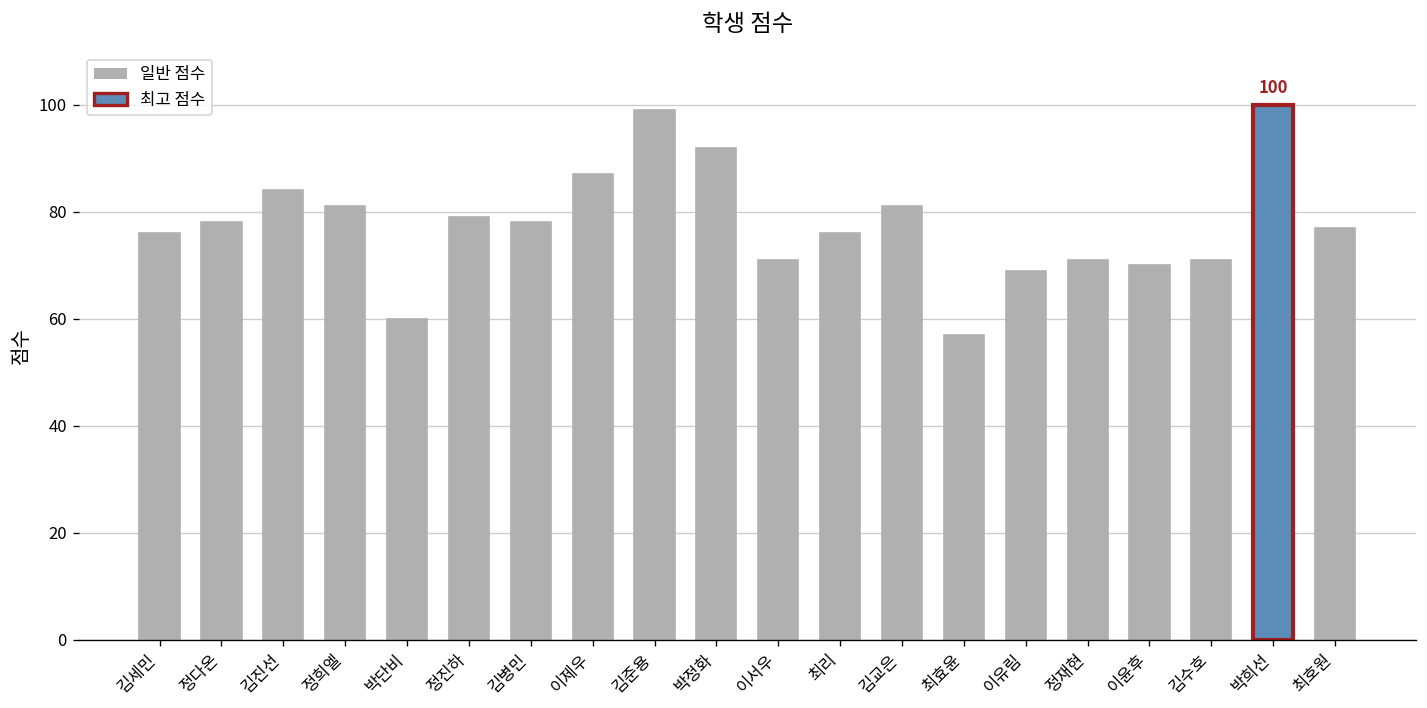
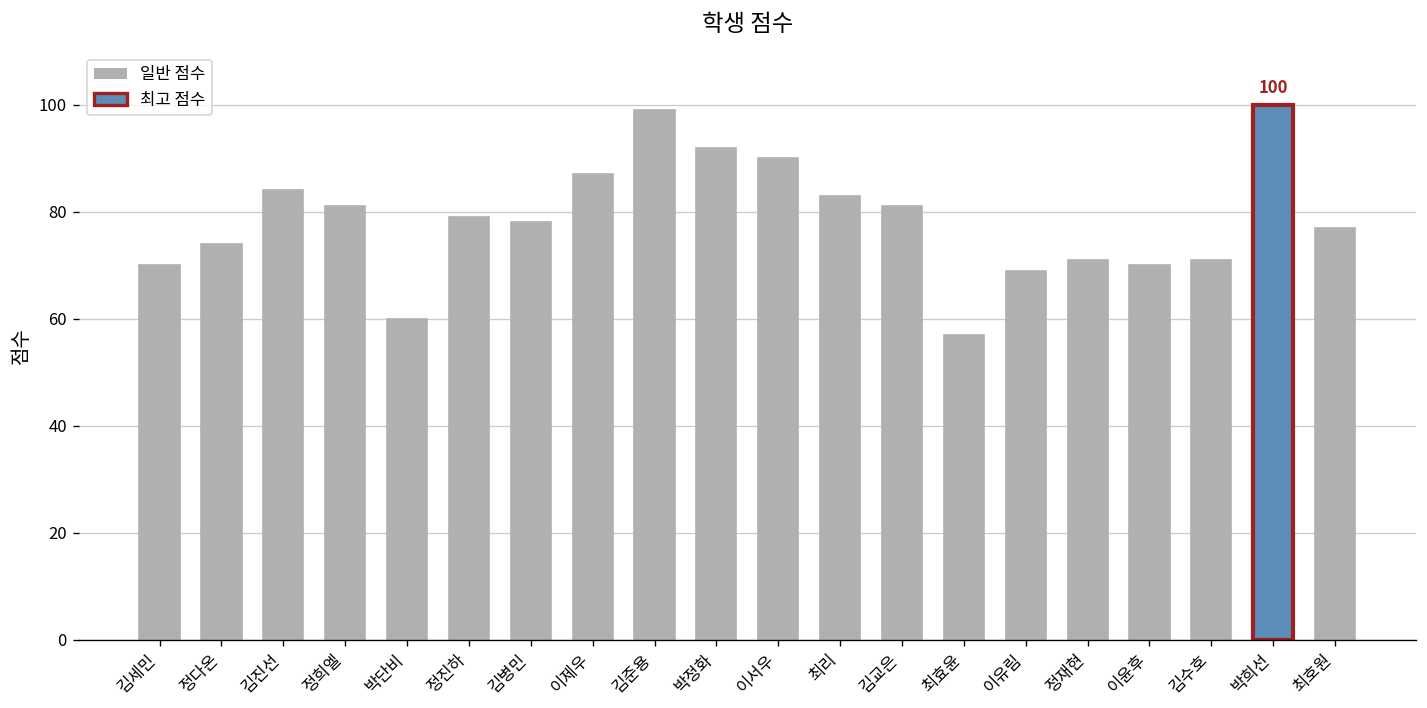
김세민: 76 -> 70
정다온: 78 -> 74
이서우: 71 -> 90
최리: 76 -> 83
